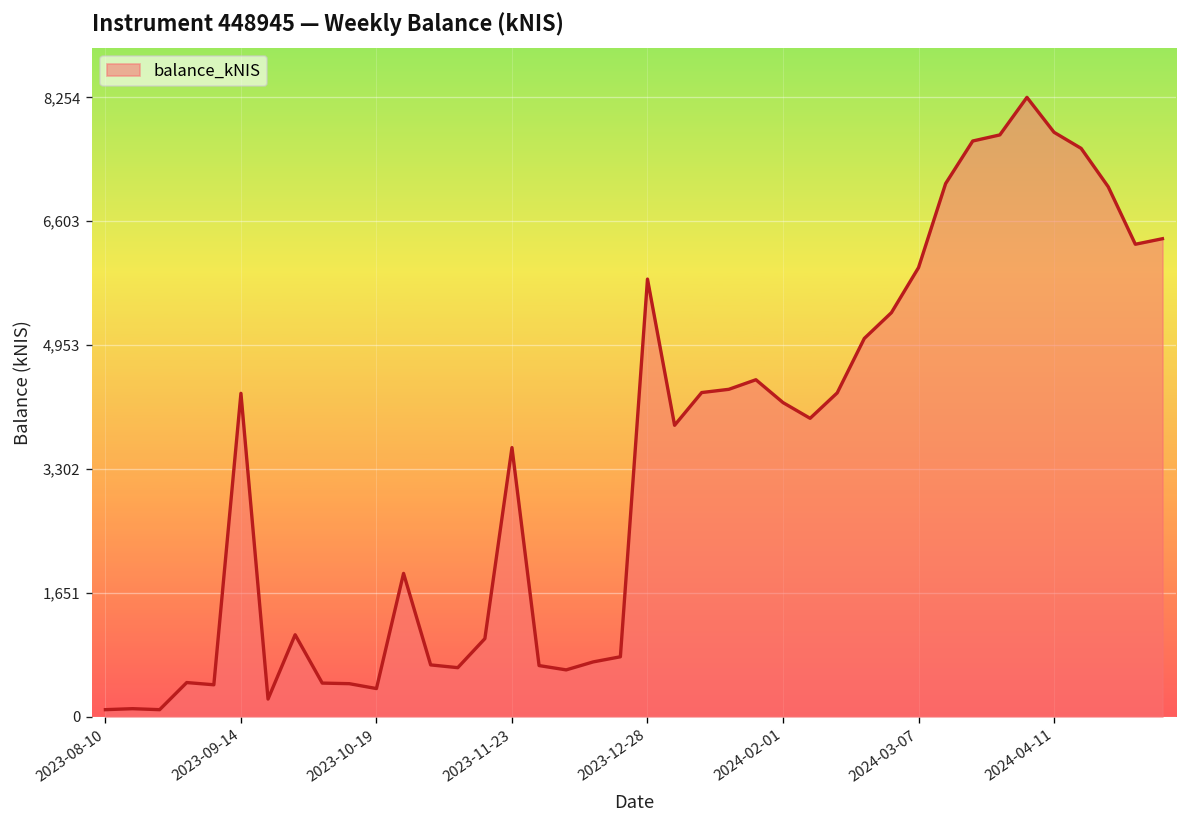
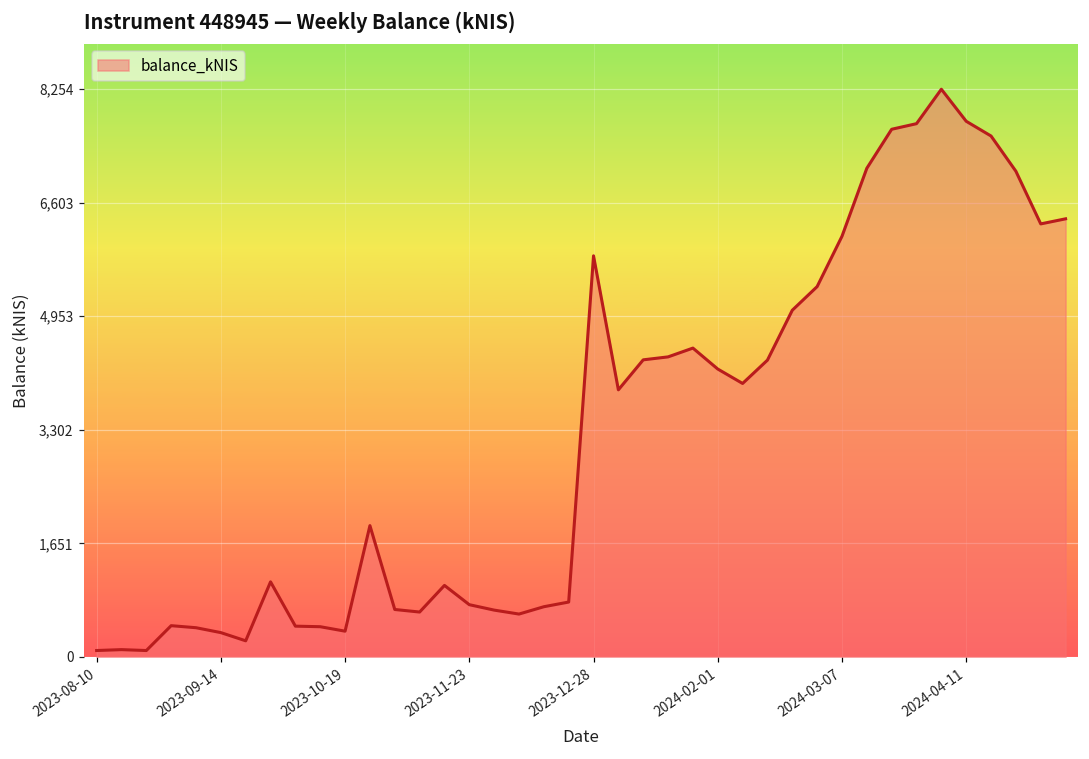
2023-09-14: 4,300 -> 400
2023-11-23: 3,600 -> 800
2024-03-07: 6,000 -> 6,100
